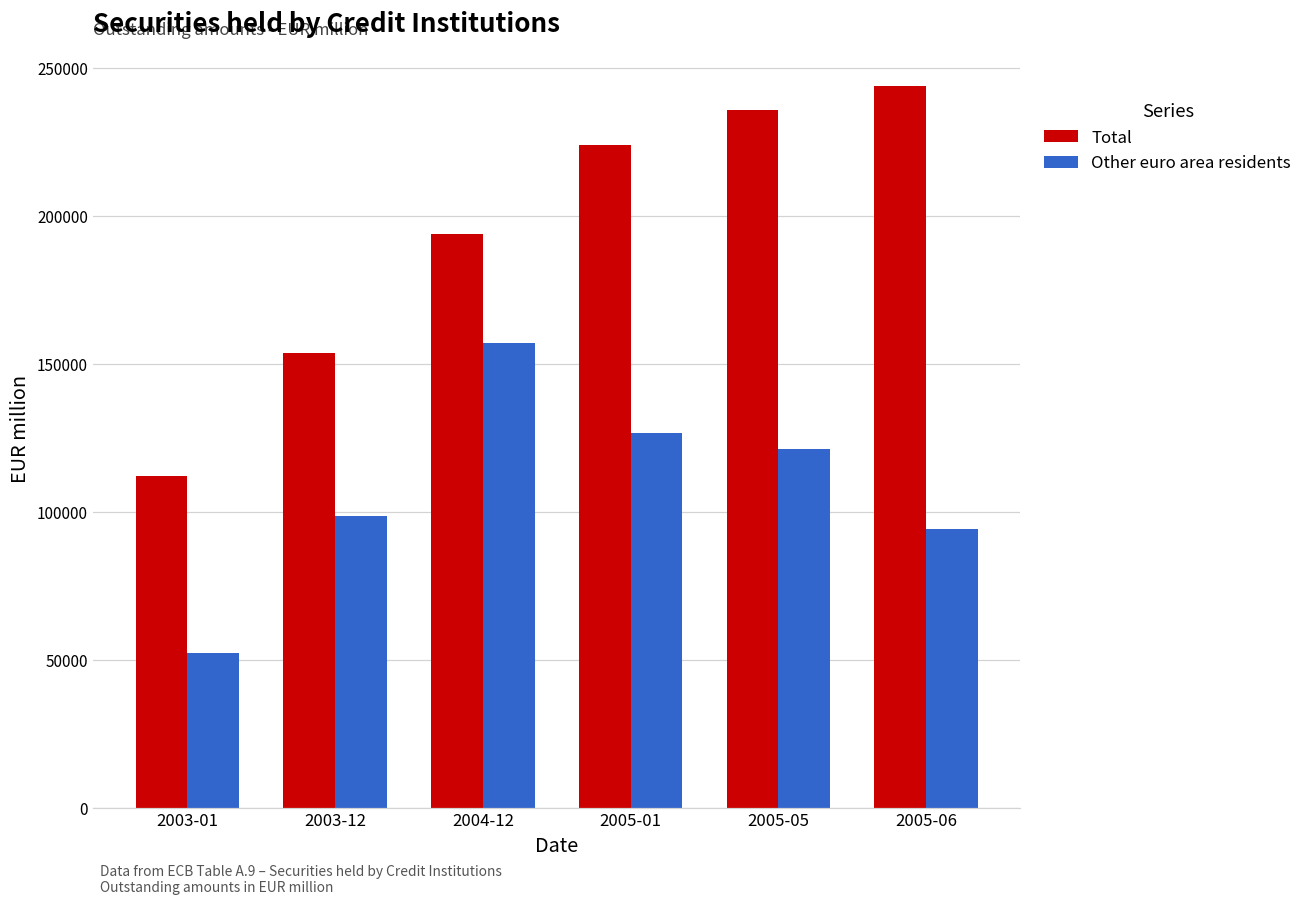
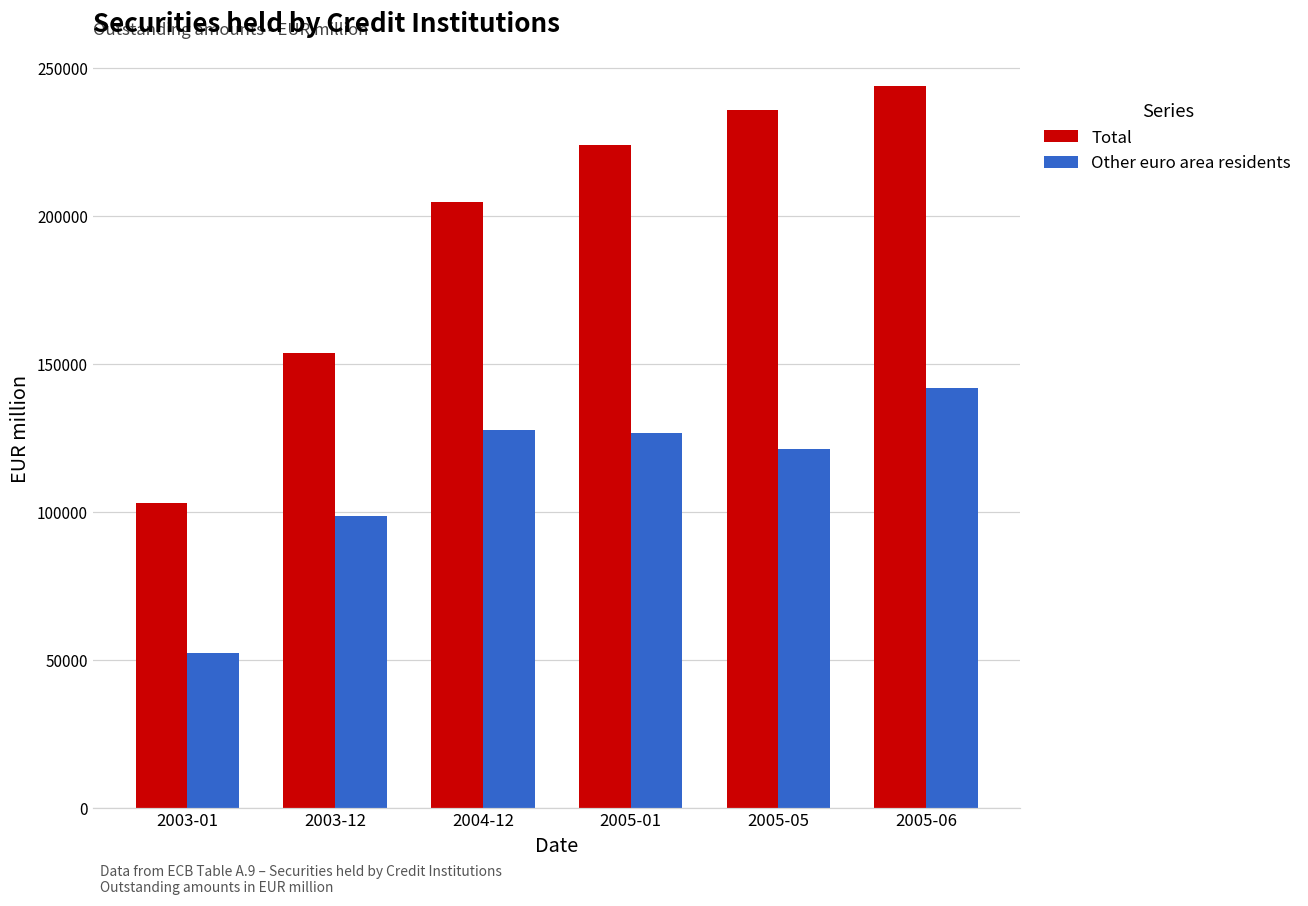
Total, 2003-01: 112000 -> 103000
Total, 2004-12: 194000 -> 205000
Other euro area residents, 2004-12: 157000 -> 128000
Other euro area residents, 2005-06: 94000 -> 142000
